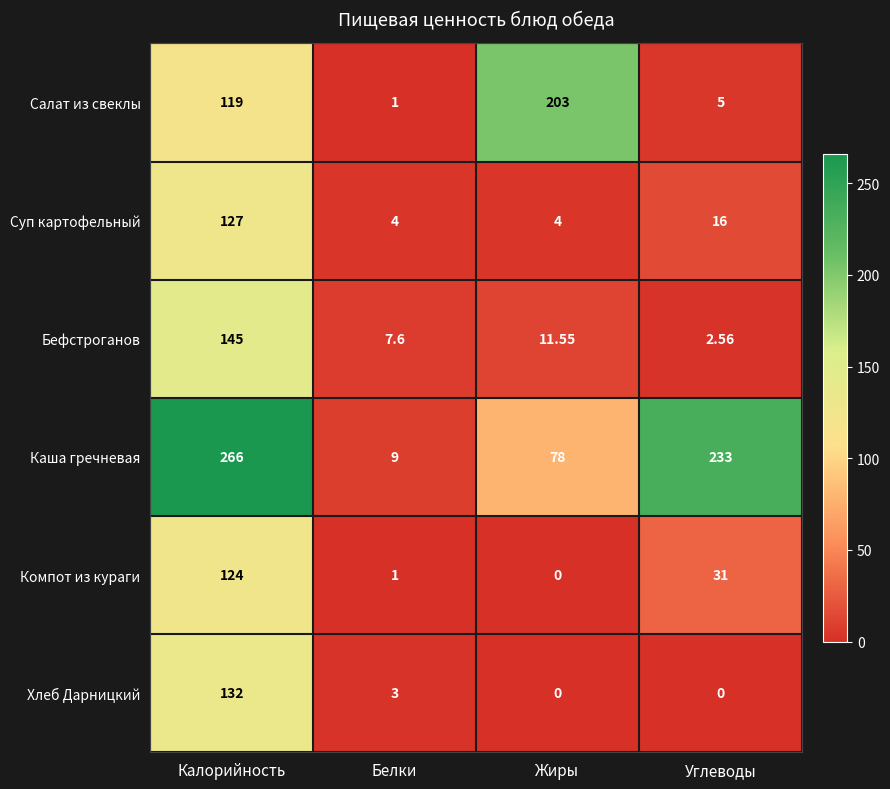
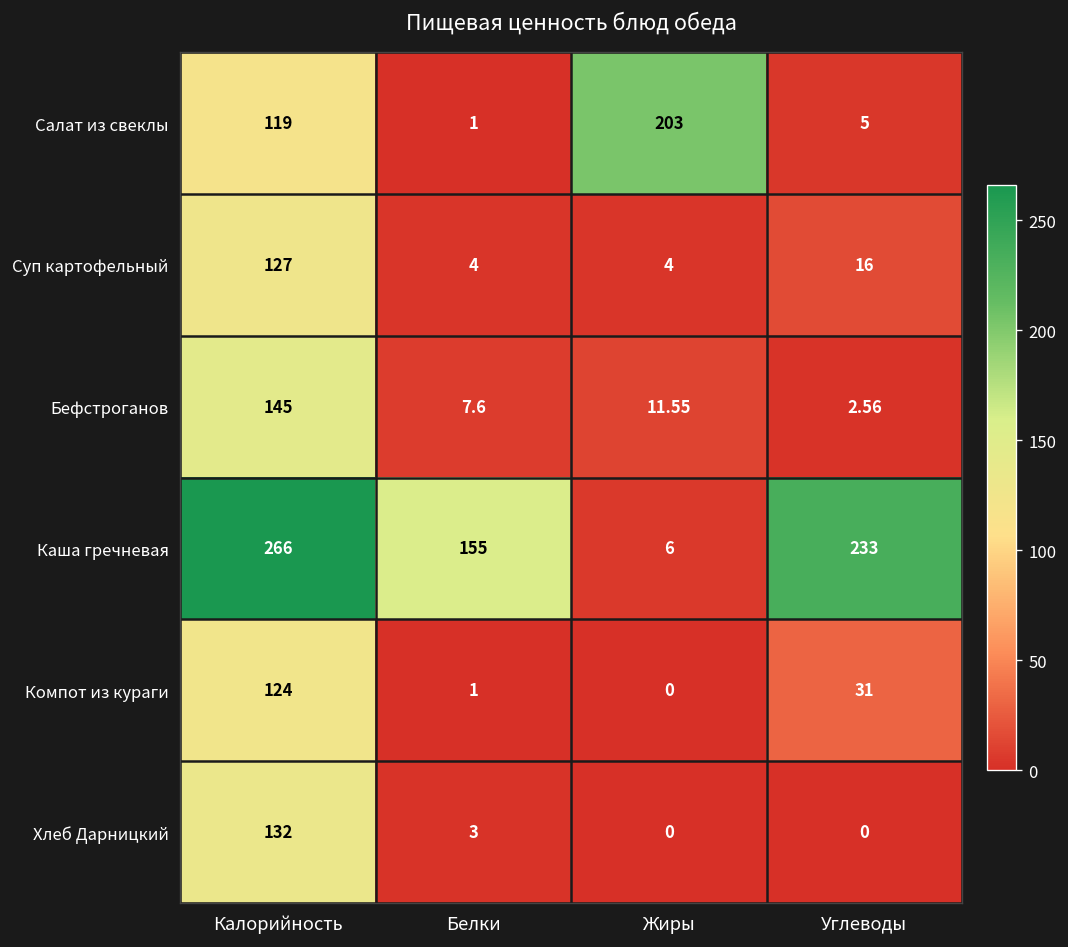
Каша гречневая, Белки: 9 -> 155
Каша гречневая, Жиры: 78 -> 6
